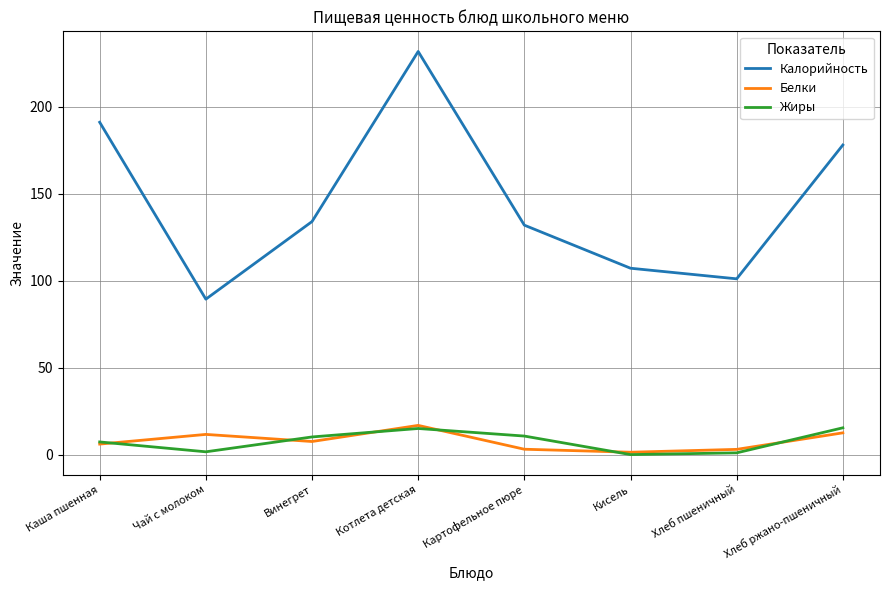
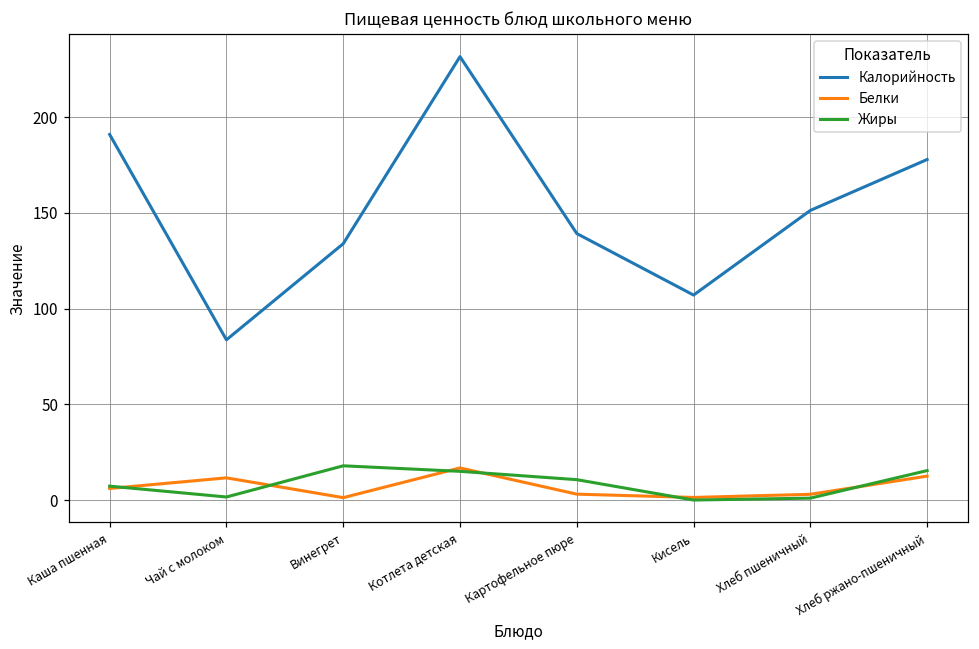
Калорийность, Чай с молоком: 89 -> 84
Белки, Винегрет: 8 -> 1
Жиры, Винегрет: 10 -> 18
Калорийность, Картофельное пюре: 132 -> 139
Калорийность, Хлеб пшеничный: 101 -> 151
